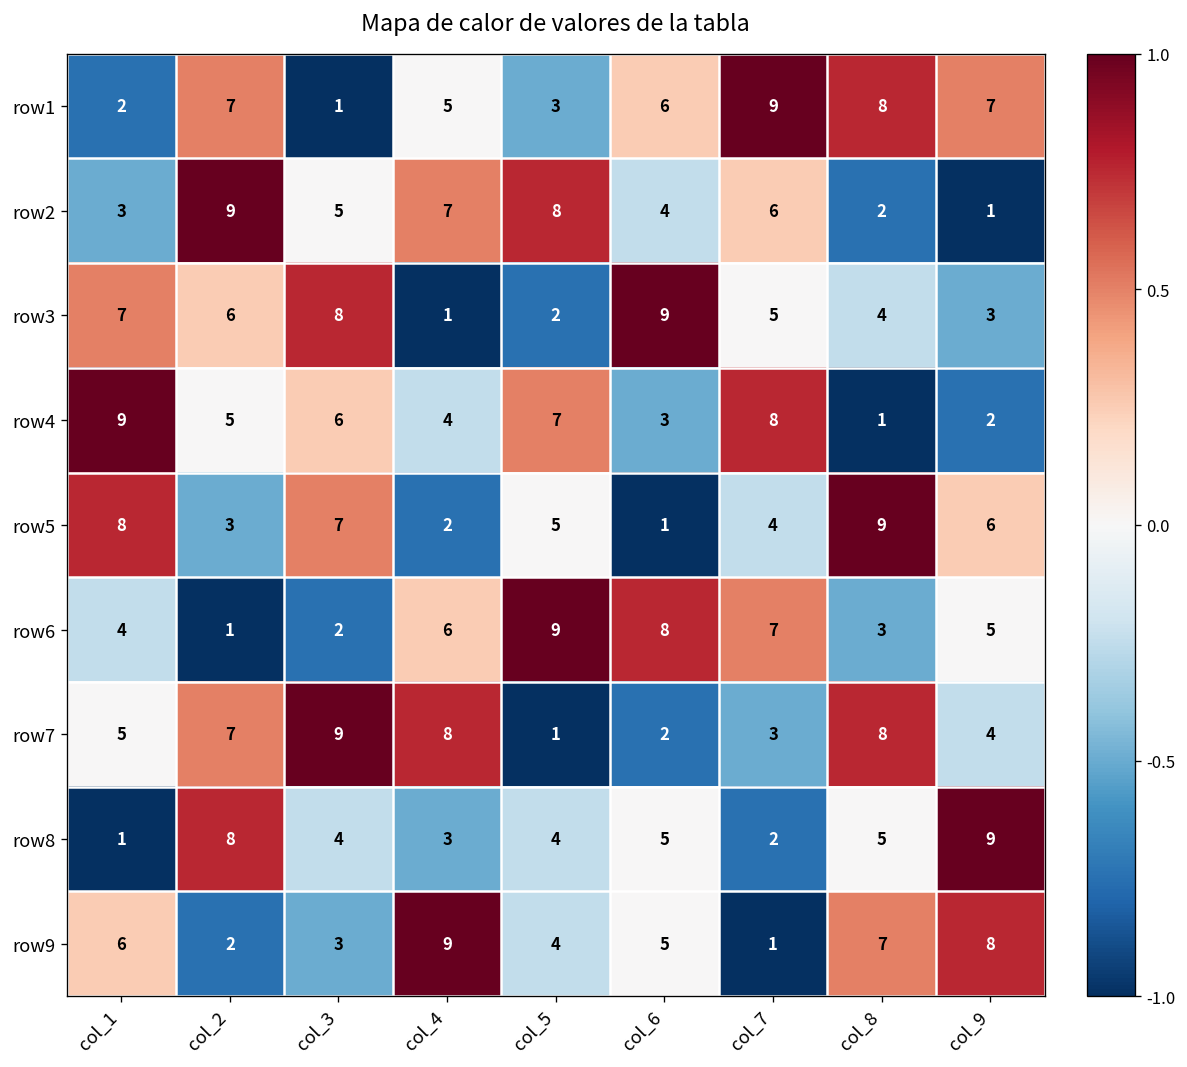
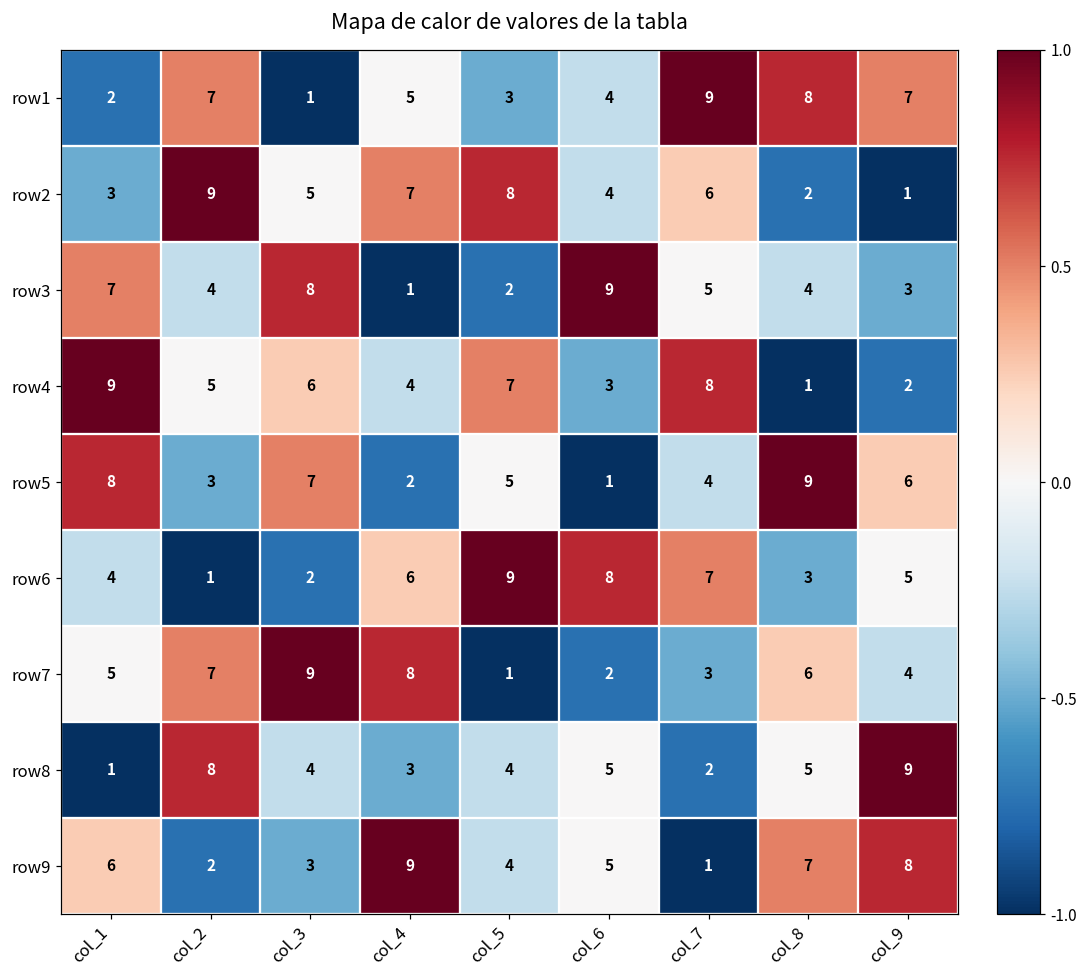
row1, col_6: 6 -> 4
row3, col_2: 6 -> 4
row7, col_8: 8 -> 6
